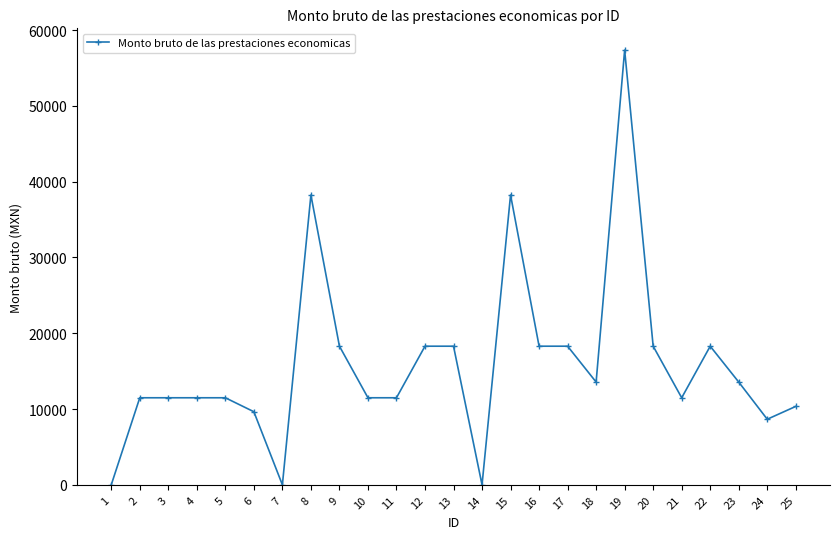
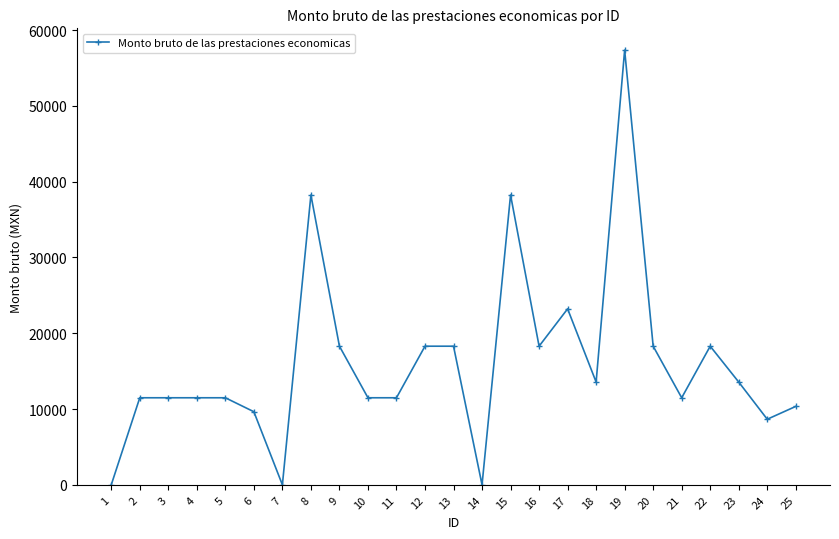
17: 18000 -> 23000
